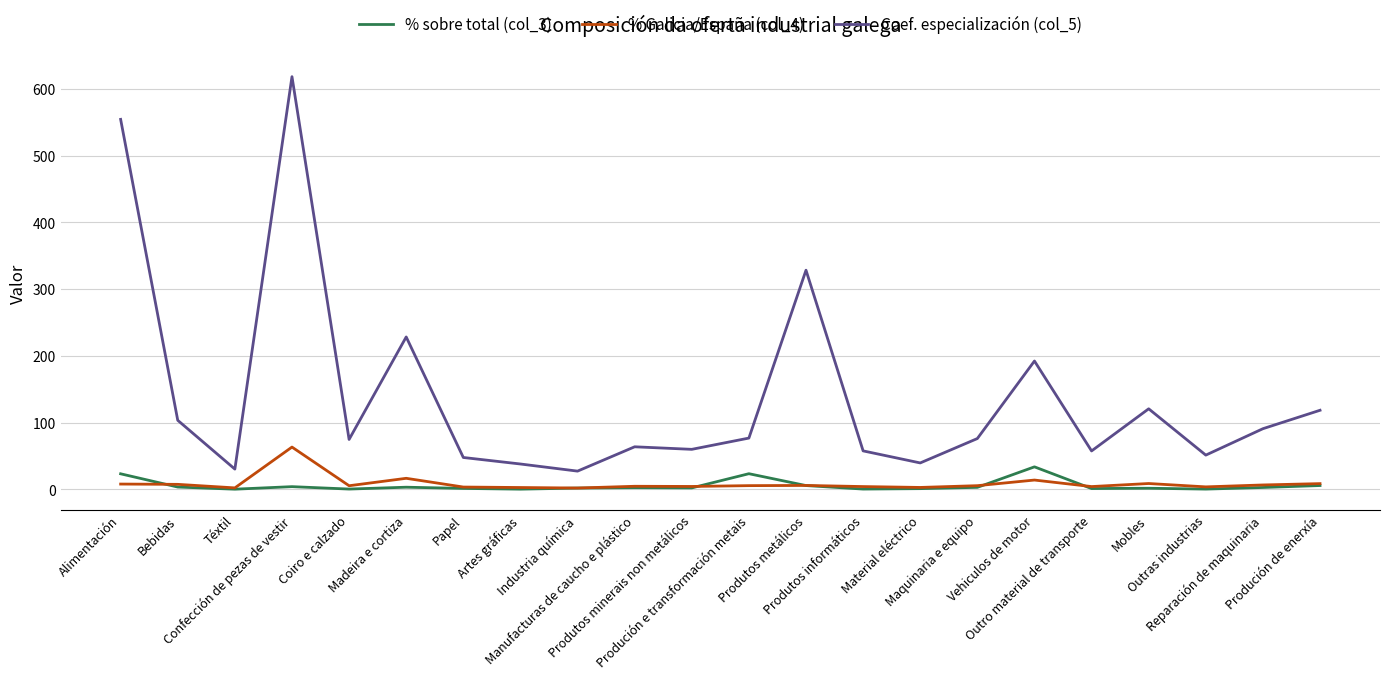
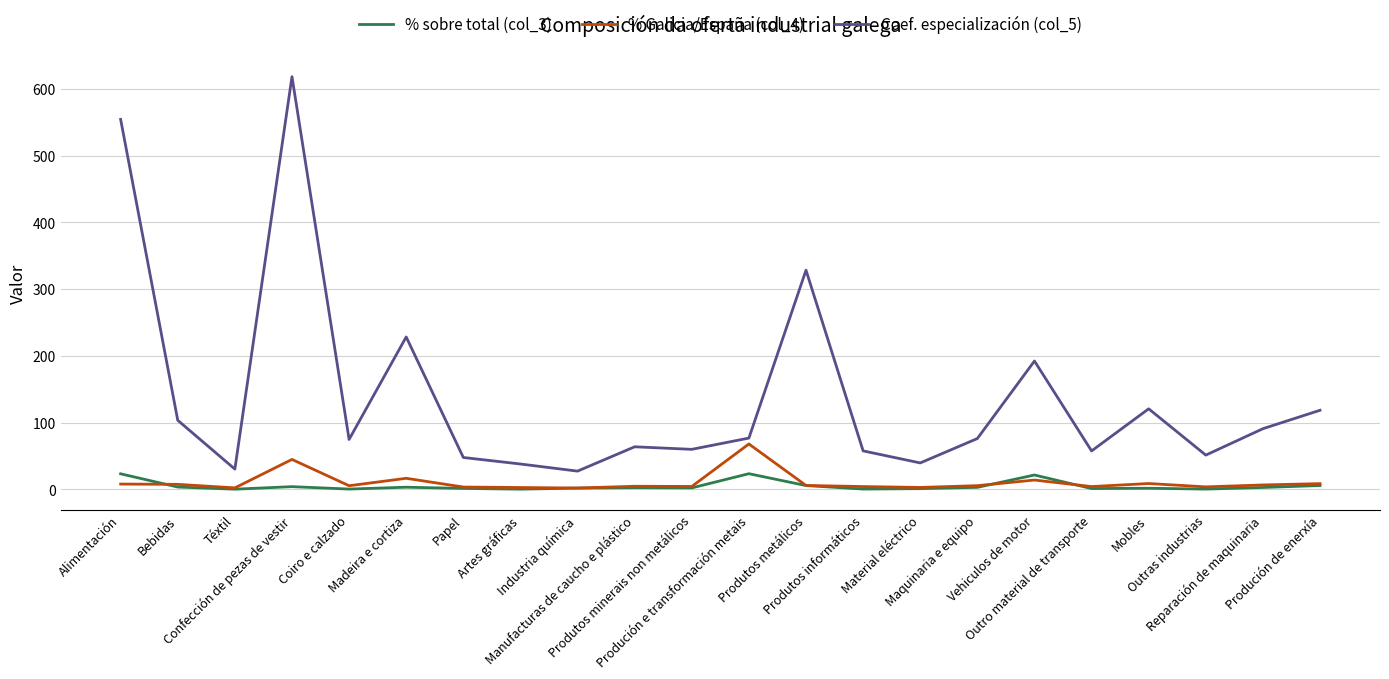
% Galicia/España (col_4), Confección de pezas de vestir: 60 -> 40
% Galicia/España (col_4), Produción e transformación metais: 10 -> 70
% sobre total (col_3), Vehiculos de motor: 30 -> 20
